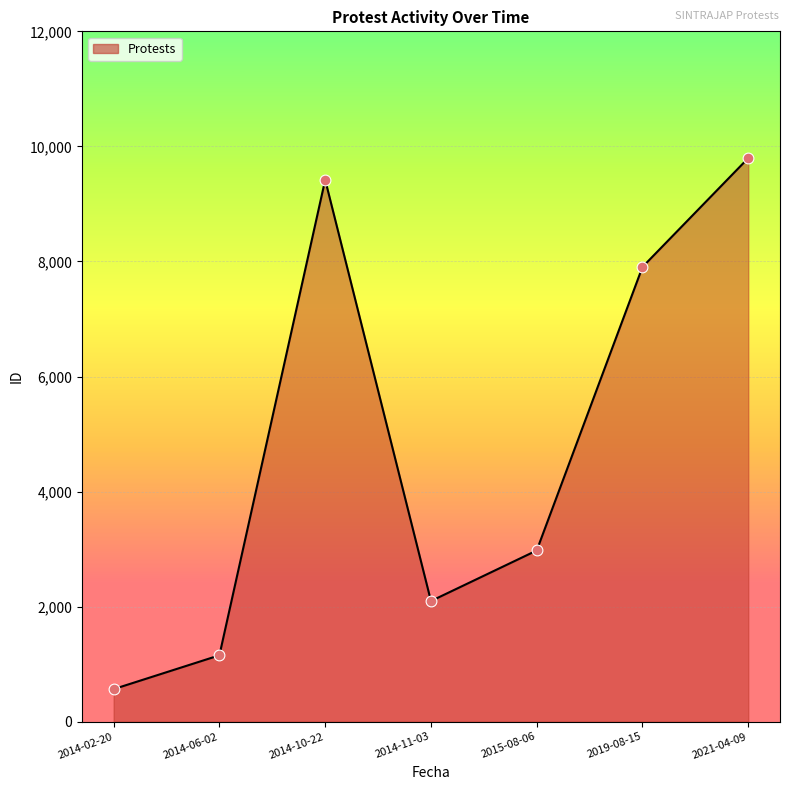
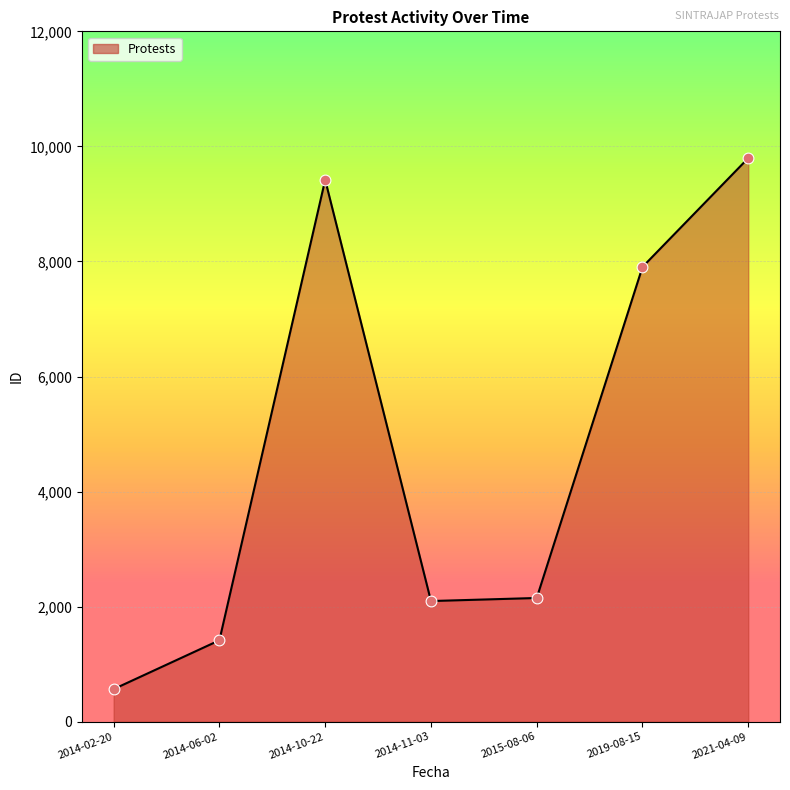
2014-06-02: 1,200 -> 1,400
2015-08-06: 3,000 -> 2,200
